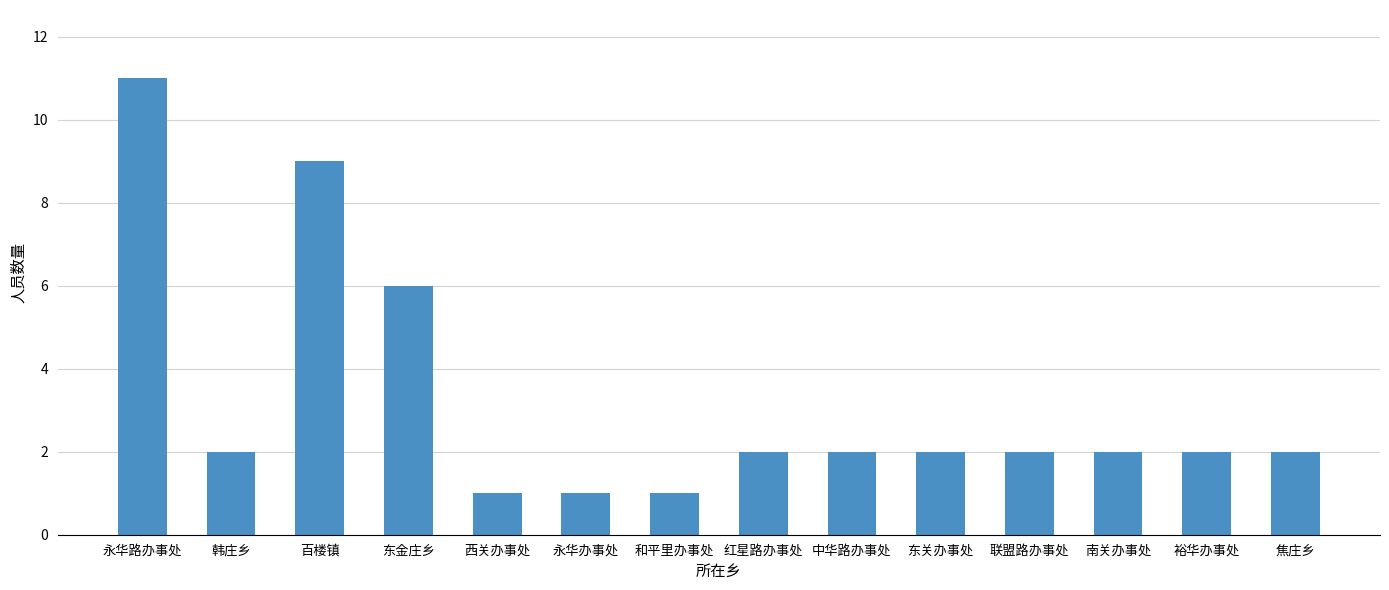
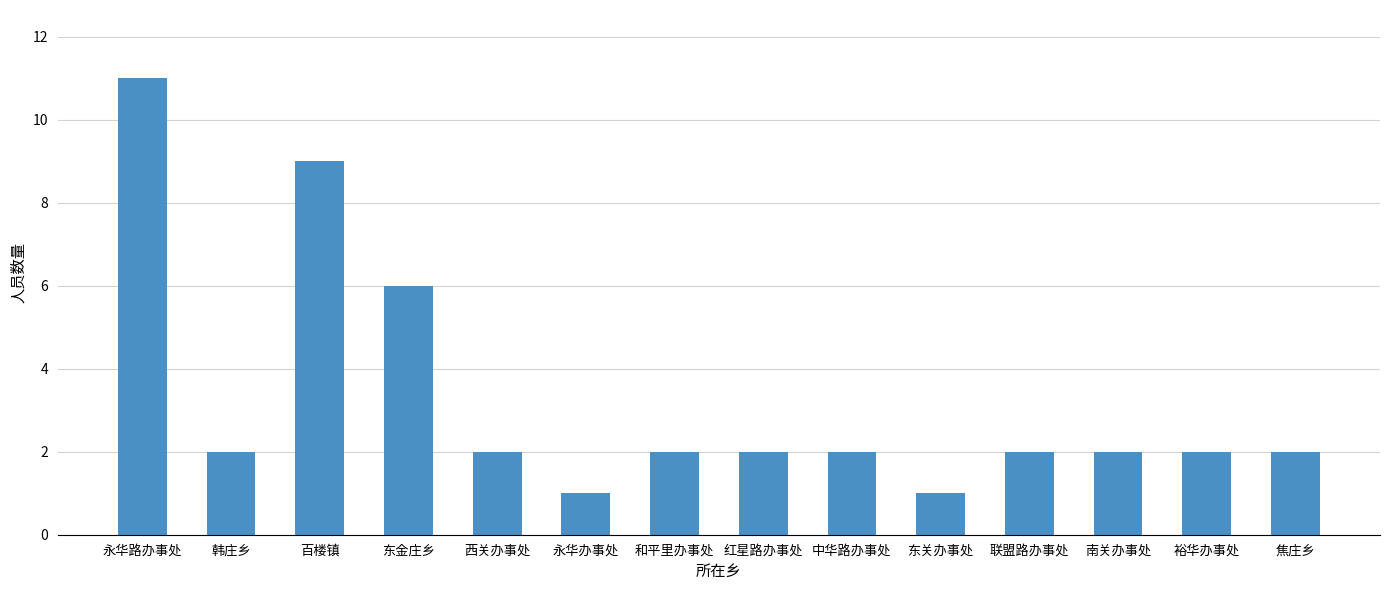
西关办事处: 1 -> 2
和平里办事处: 1 -> 2
东关办事处: 2 -> 1
